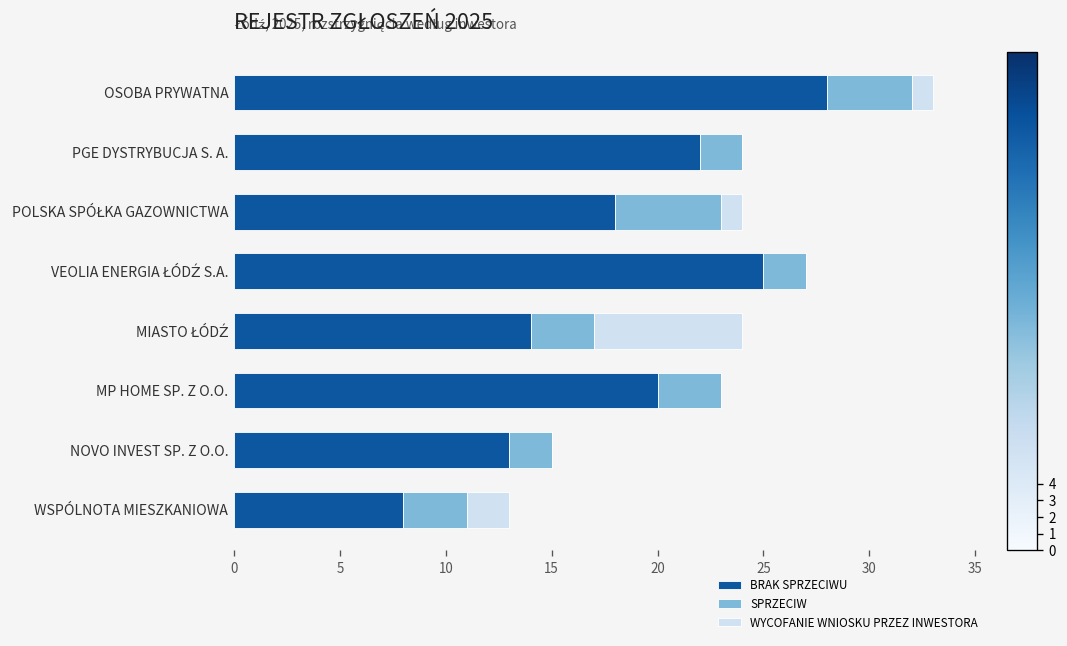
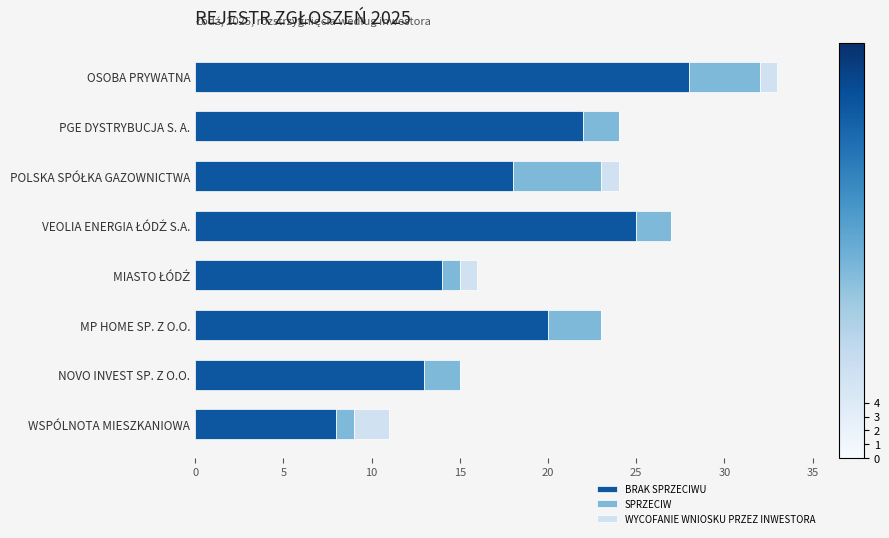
SPRZECIW, MIASTO ŁÓDŹ: 3 -> 1
WYCOFANIE WNIOSKU PRZEZ INWESTORA, MIASTO ŁÓDŹ: 7 -> 1
SPRZECIW, WSPÓLNOTA MIESZKANIOWA: 3 -> 1
